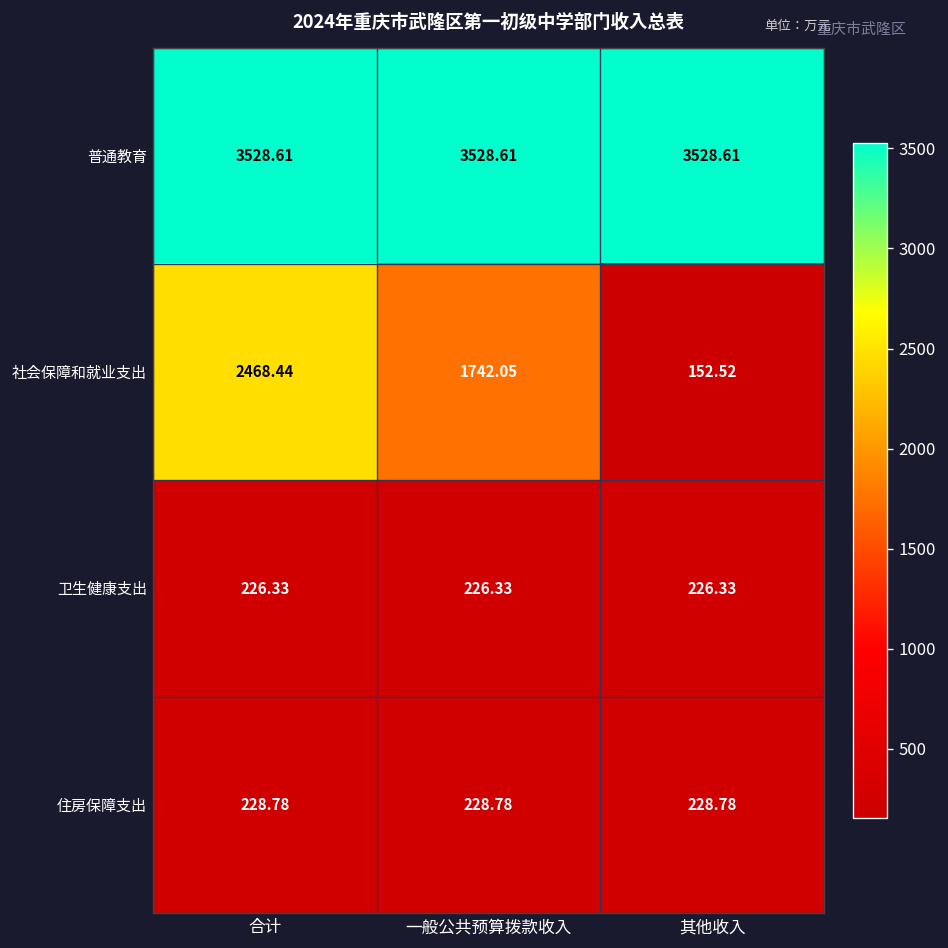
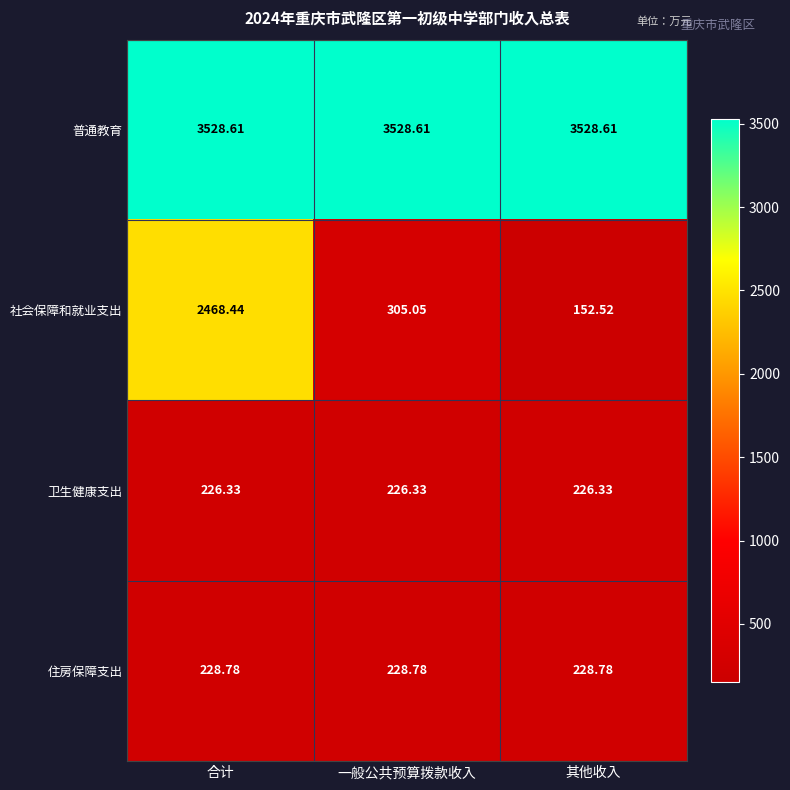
社会保障和就业支出, 一般公共预算拨款收入: 1742.05 -> 305.05
